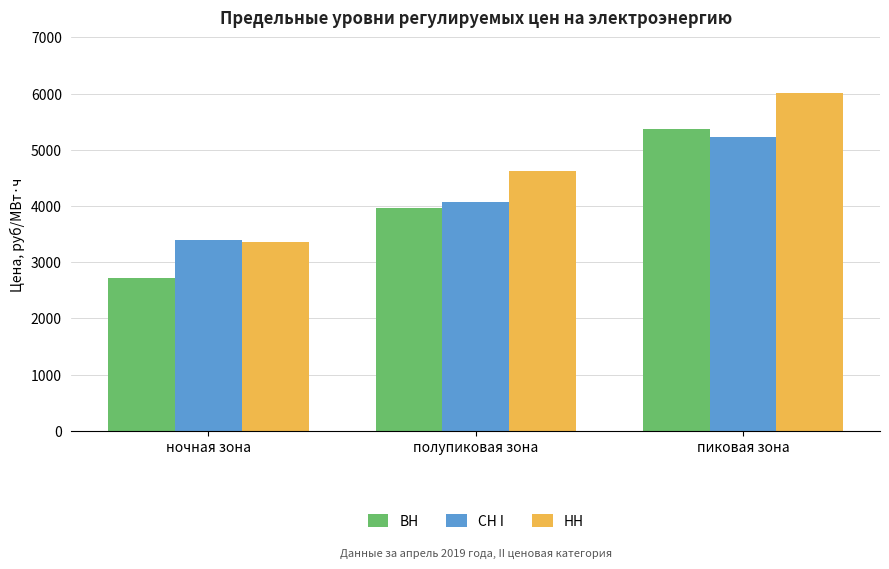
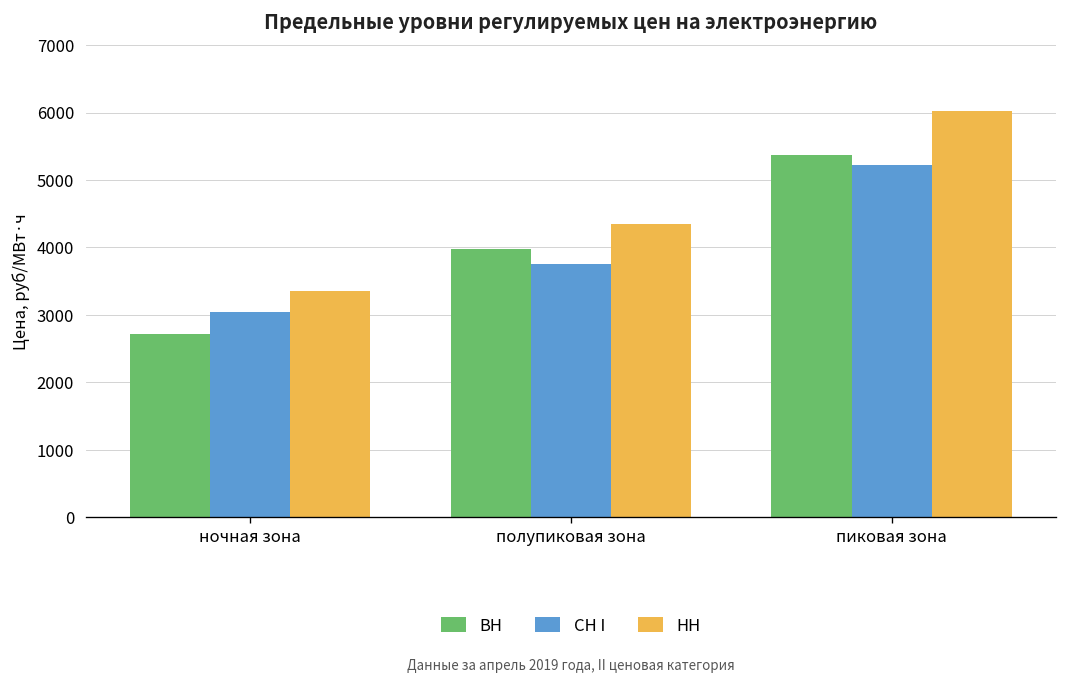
СН I, ночная зона: 3400 -> 3100
СН I, полупиковая зона: 4100 -> 3700
НН, полупиковая зона: 4600 -> 4400
